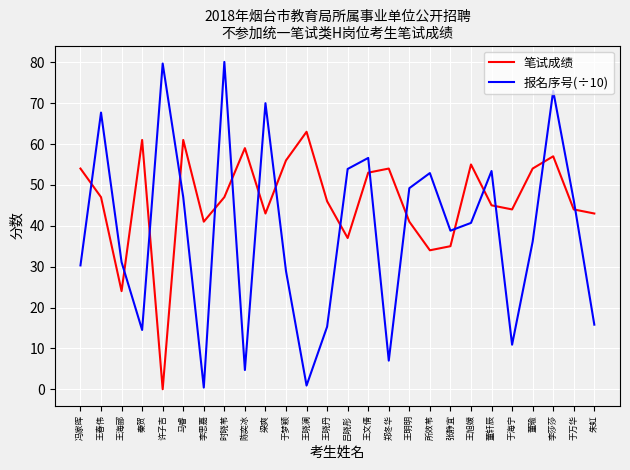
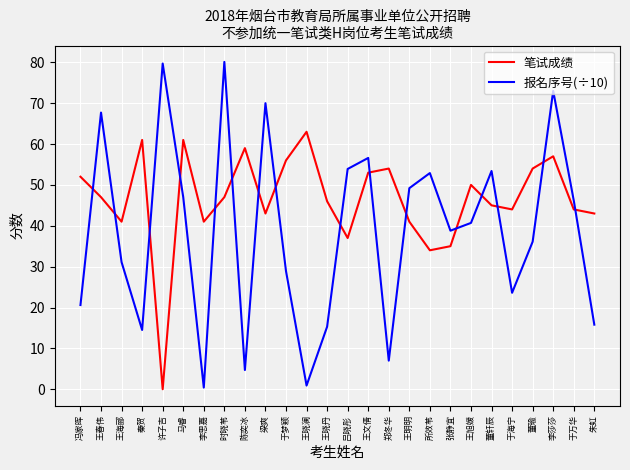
笔试成绩, 冯家晖: 54 -> 52
报名序号(÷10), 冯家晖: 30 -> 21
笔试成绩, 王海郦: 24 -> 41
笔试成绩, 王旭媛: 55 -> 50
报名序号(÷10), 于海宁: 11 -> 24
